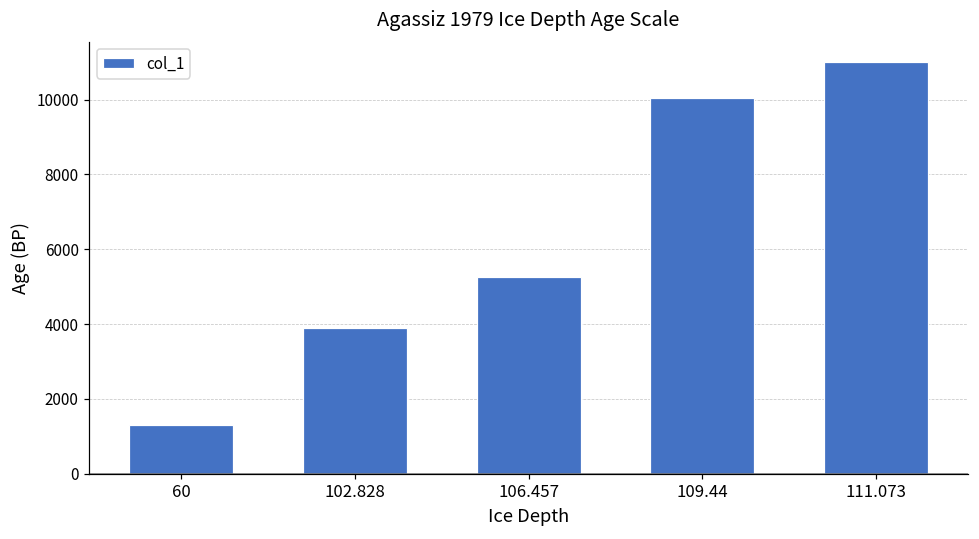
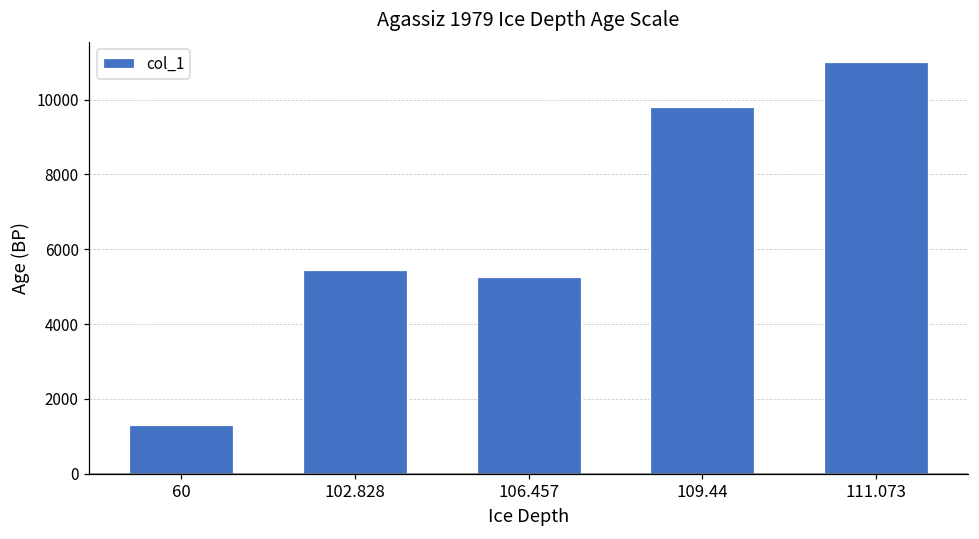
102.828: 3900 -> 5500
109.44: 10100 -> 9800
